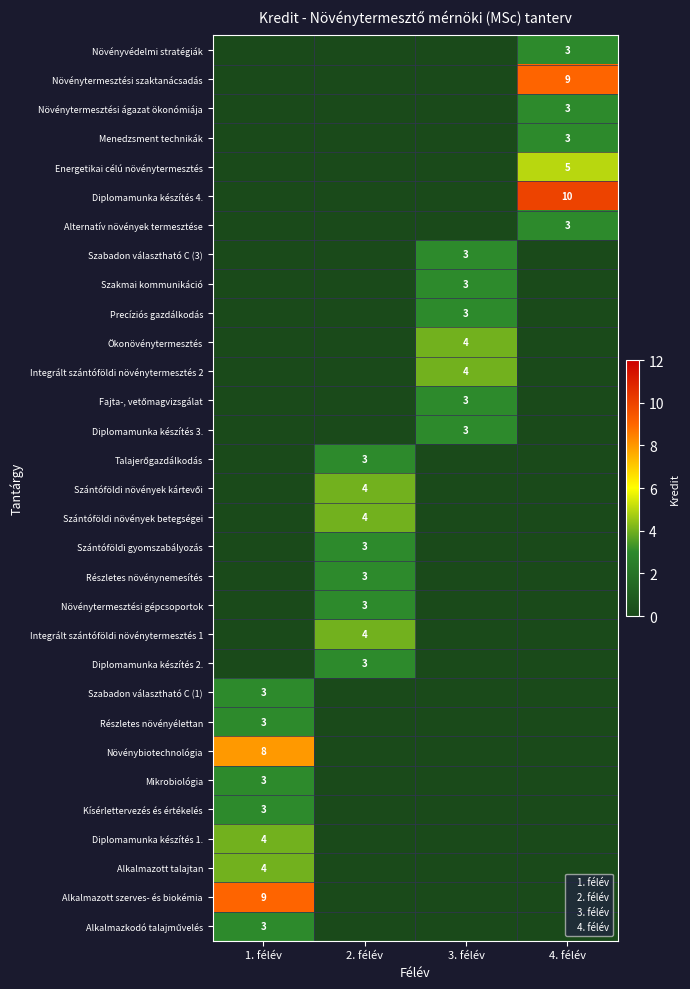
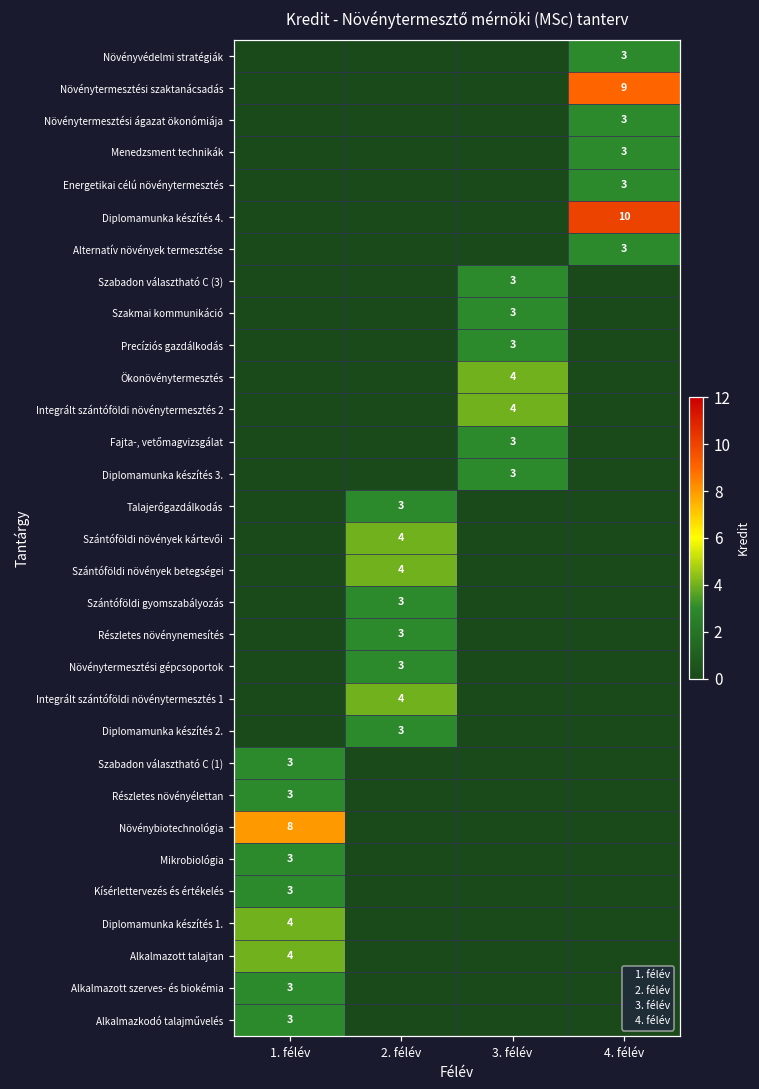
Energetikai célú növénytermesztés, 4. félév: 5 -> 3
Alkalmazott szerves- és biokémia, 1. félév: 9 -> 3
